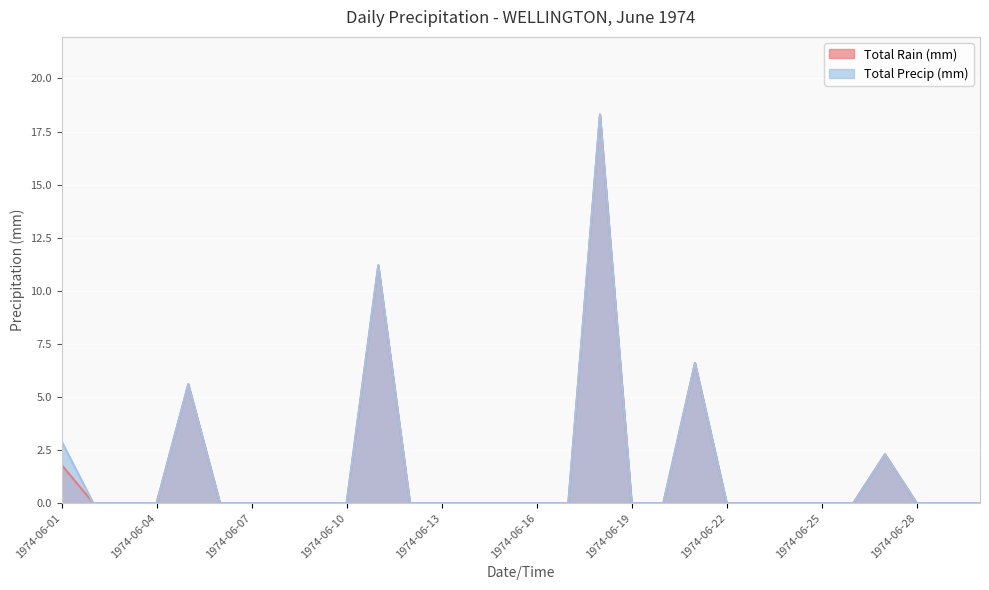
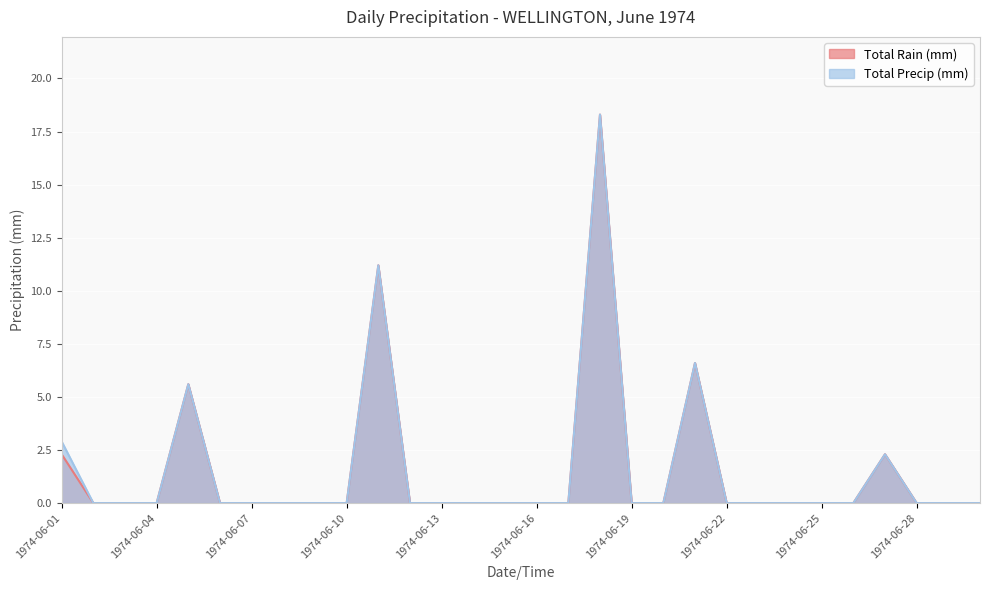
Total Rain (mm), 1974-06-01: 1.8 -> 2.3
